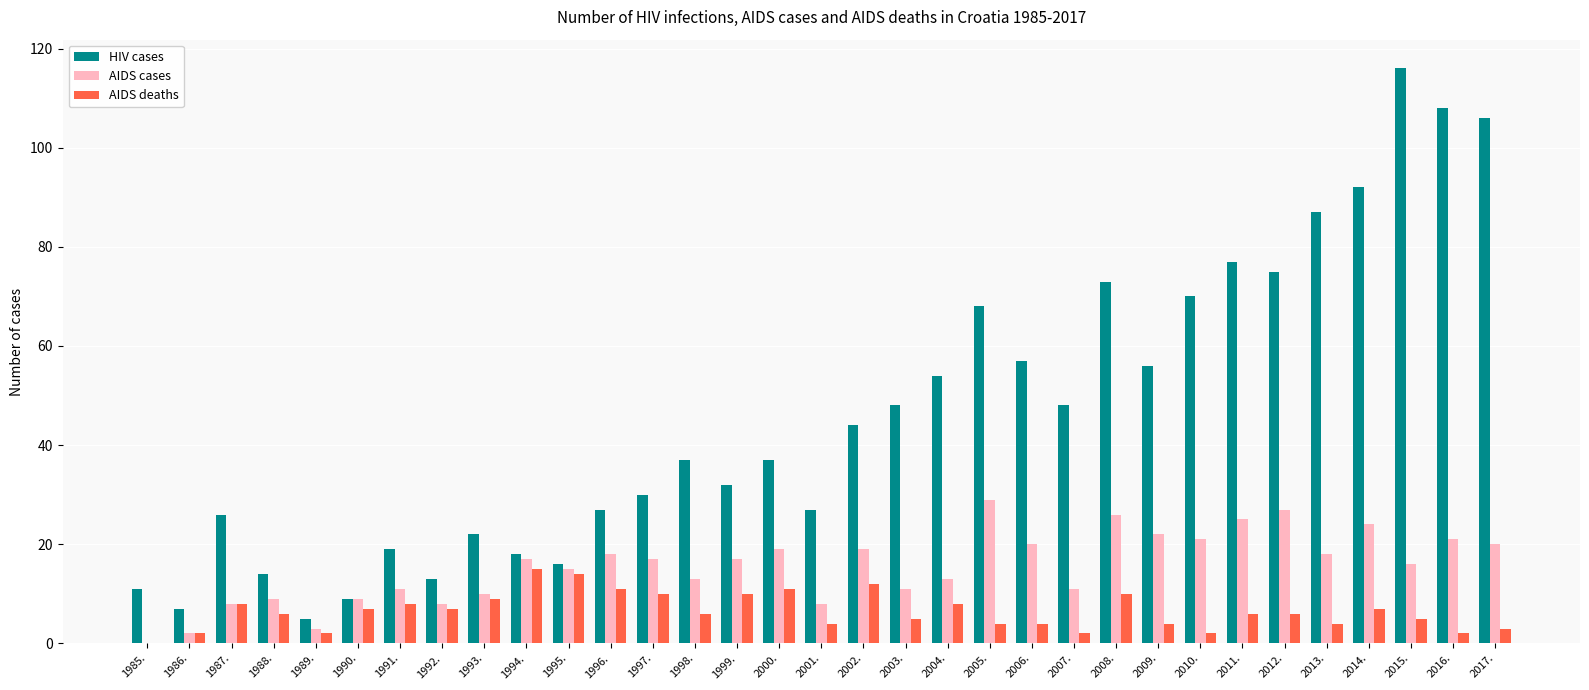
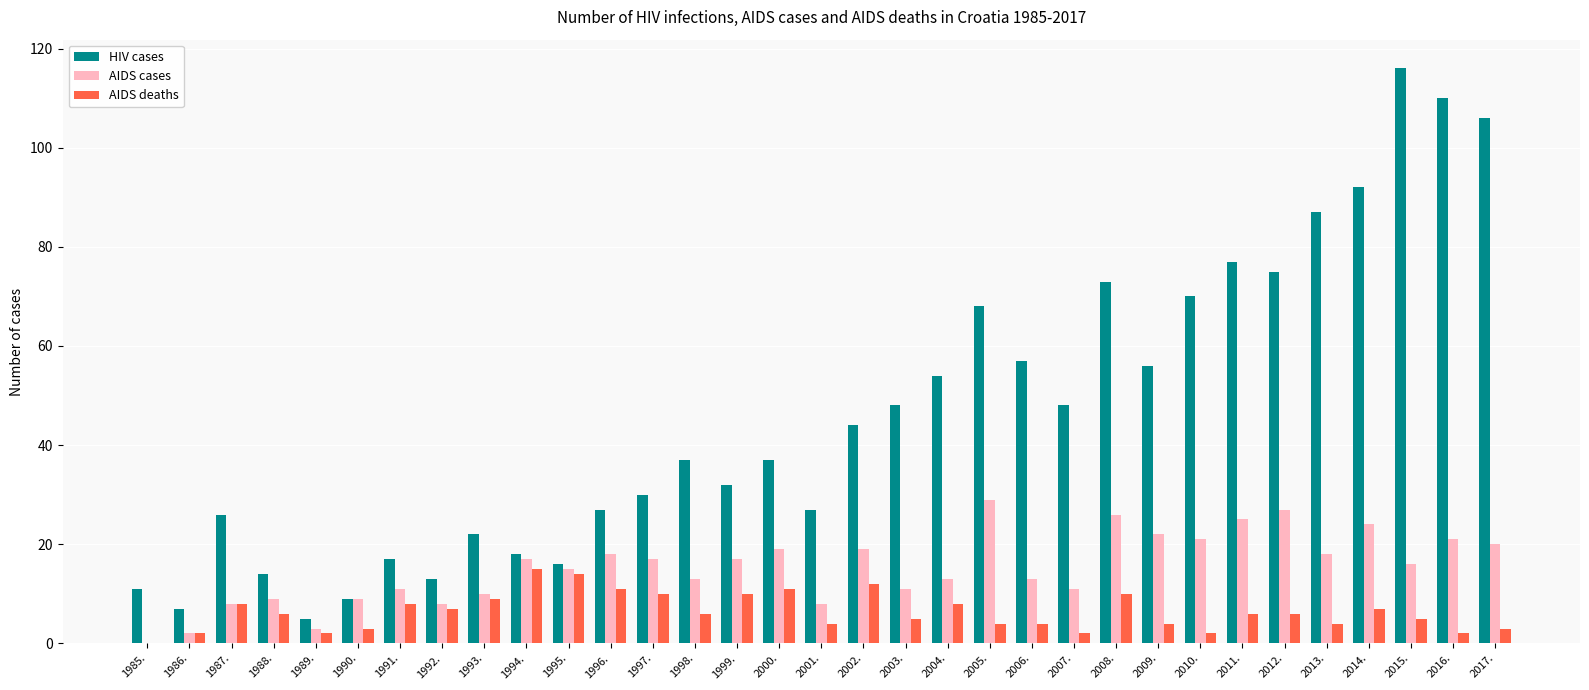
AIDS deaths, 1990.: 7 -> 3
HIV cases, 1991.: 19 -> 17
AIDS cases, 2006.: 20 -> 13
HIV cases, 2016.: 108 -> 110
